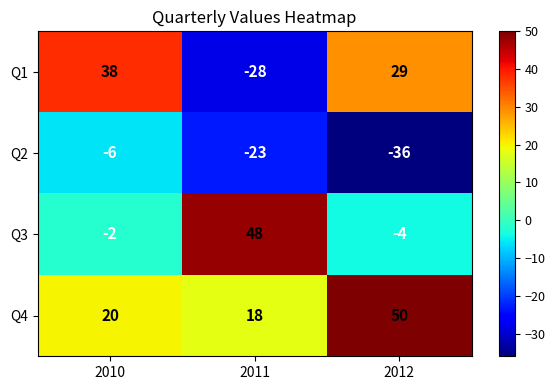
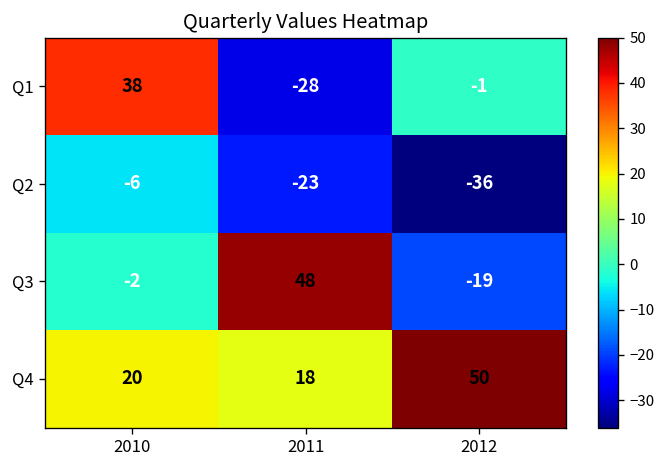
Q1, 2012: 29 -> -1
Q3, 2012: -4 -> -19
